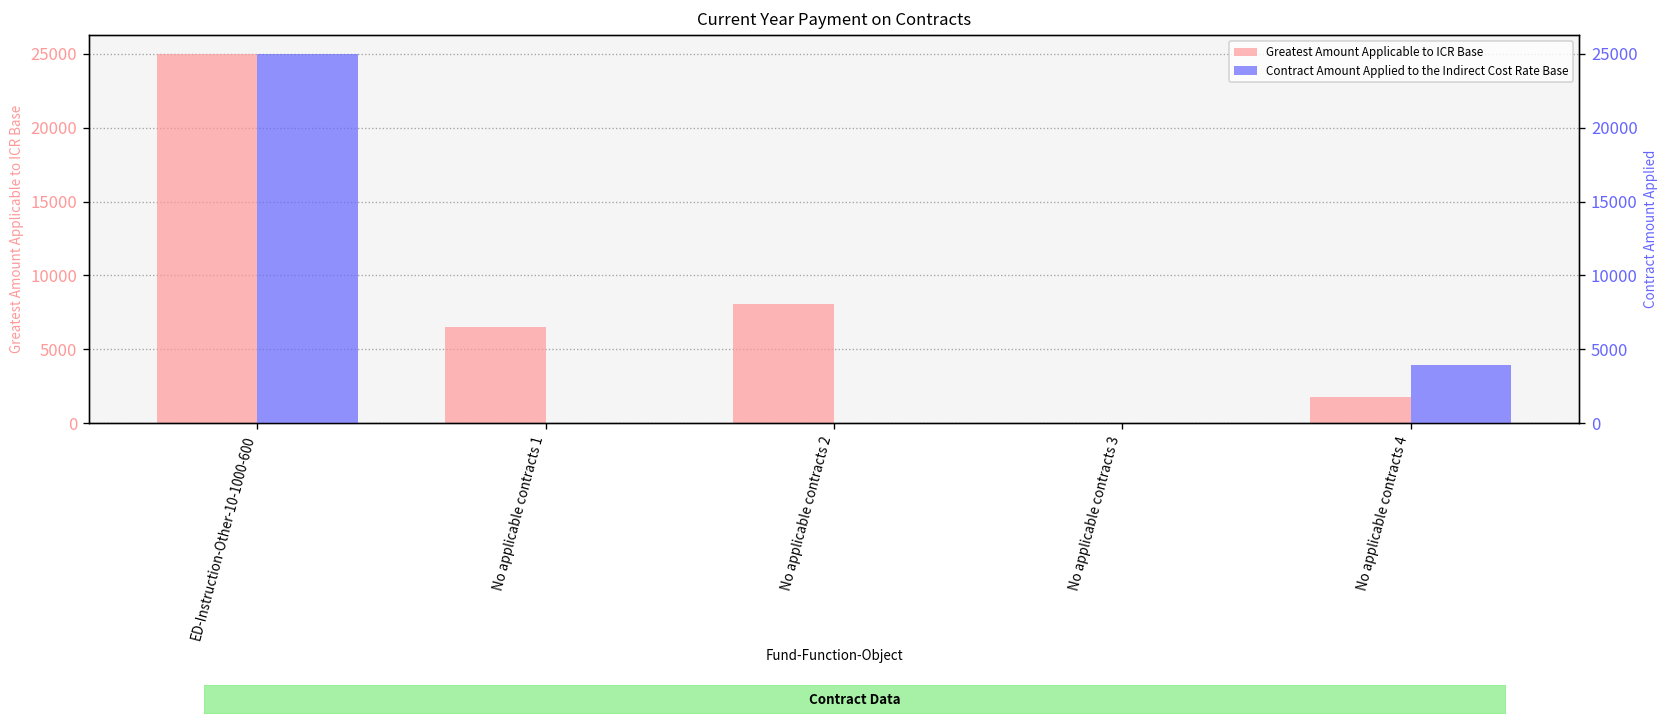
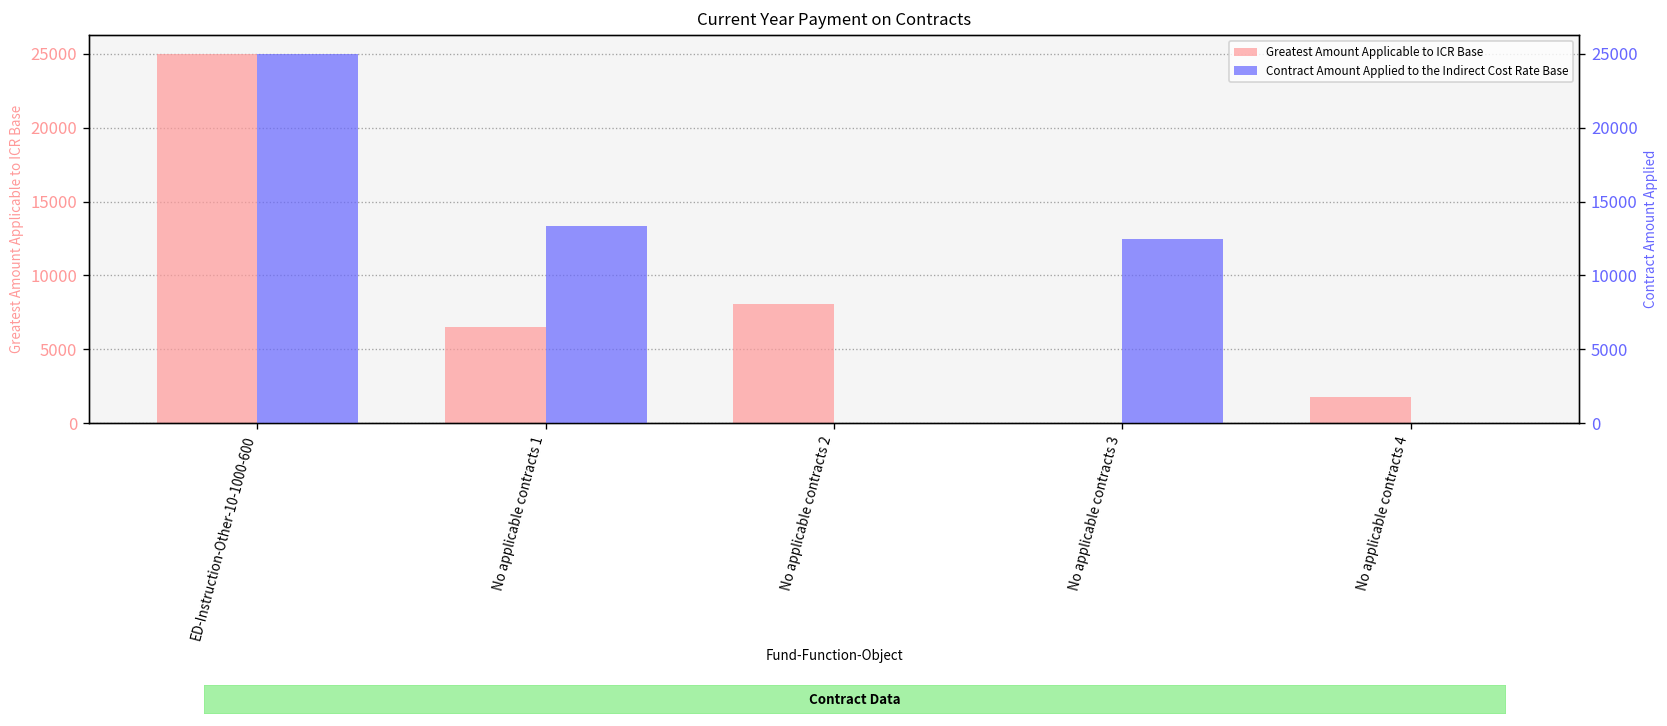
Contract Amount Applied to the Indirect Cost Rate Base, No applicable contracts 1: 0 -> 13400
Contract Amount Applied to the Indirect Cost Rate Base, No applicable contracts 3: 0 -> 12500
Contract Amount Applied to the Indirect Cost Rate Base, No applicable contracts 4: 4000 -> 0
